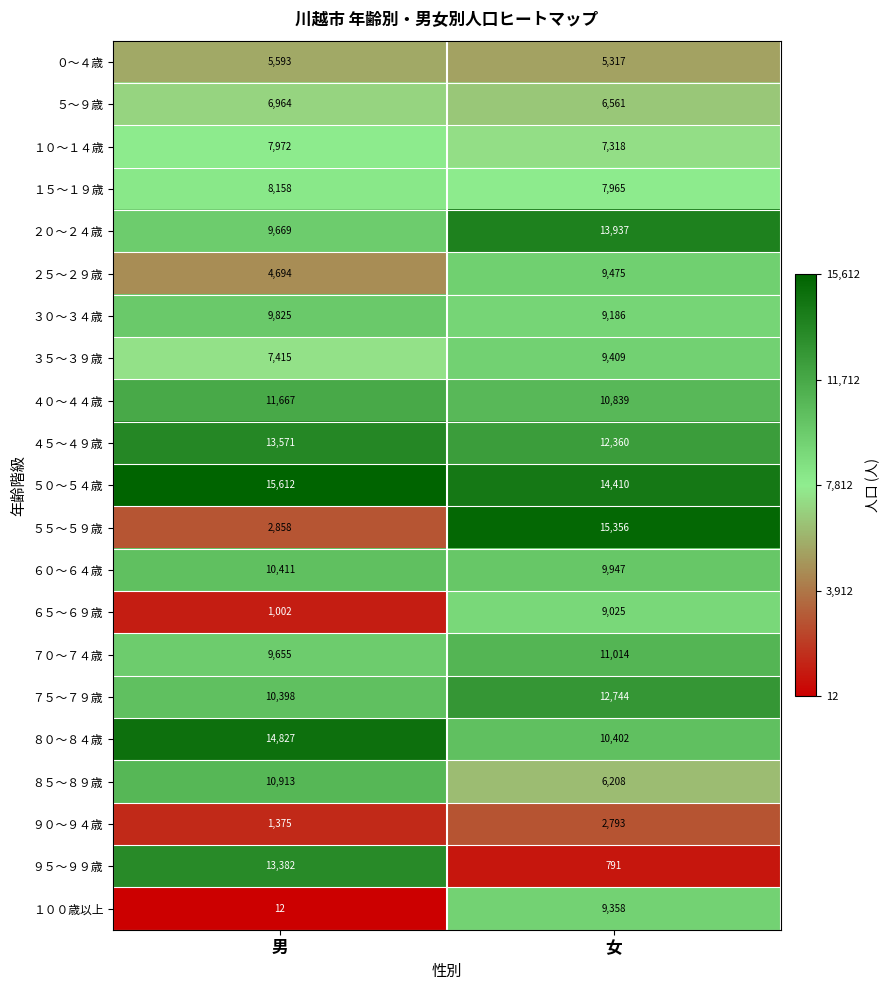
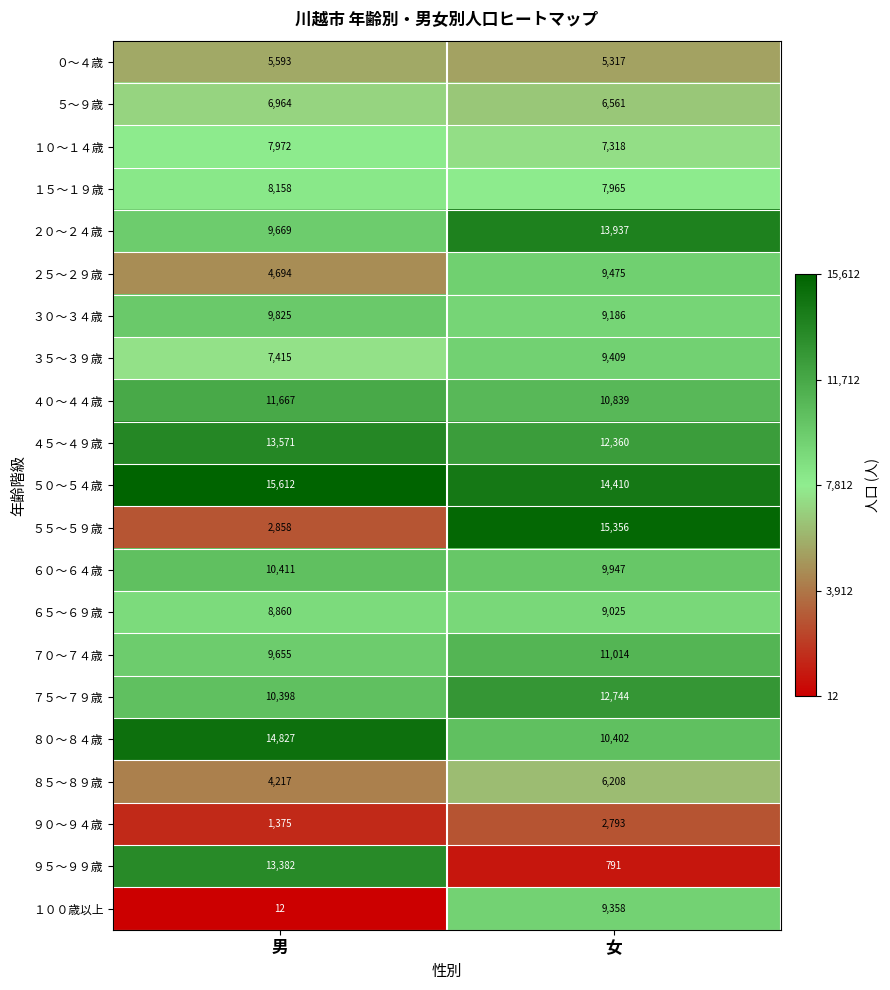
６５～６９歳, 男: 1,002 -> 8,860
８５～８９歳, 男: 10,913 -> 4,217
